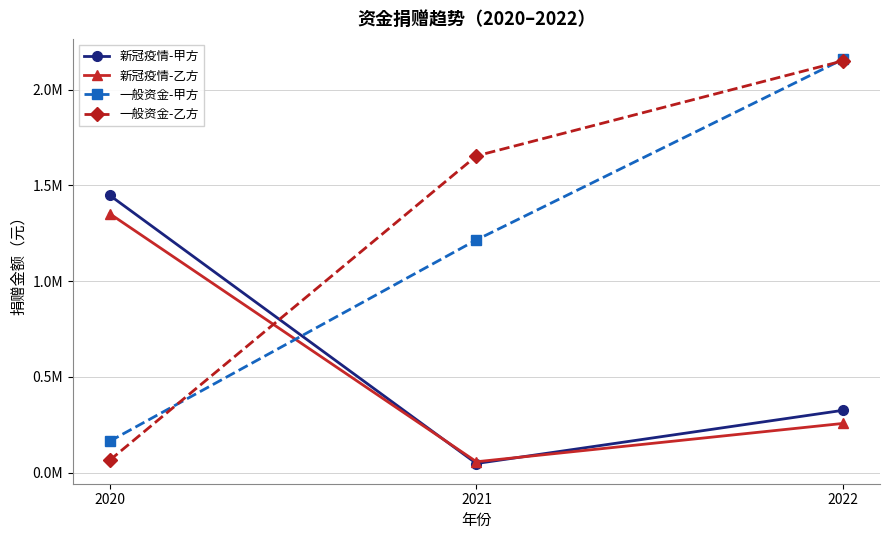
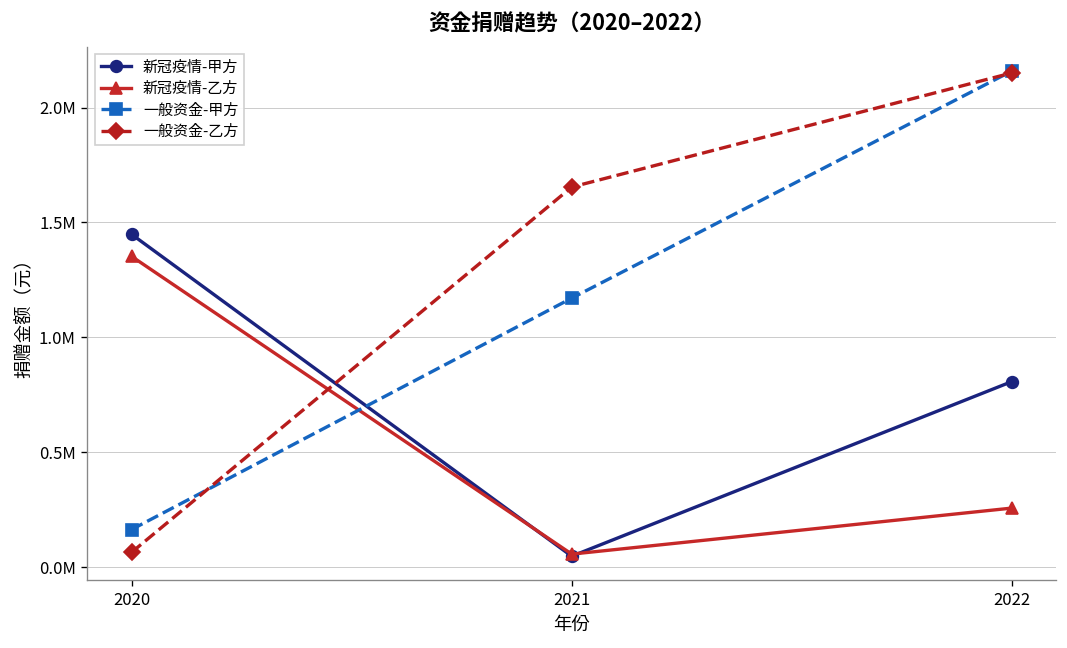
一般资金-甲方, 2021: 1220000 -> 1170000
新冠疫情-甲方, 2022: 330000 -> 810000
